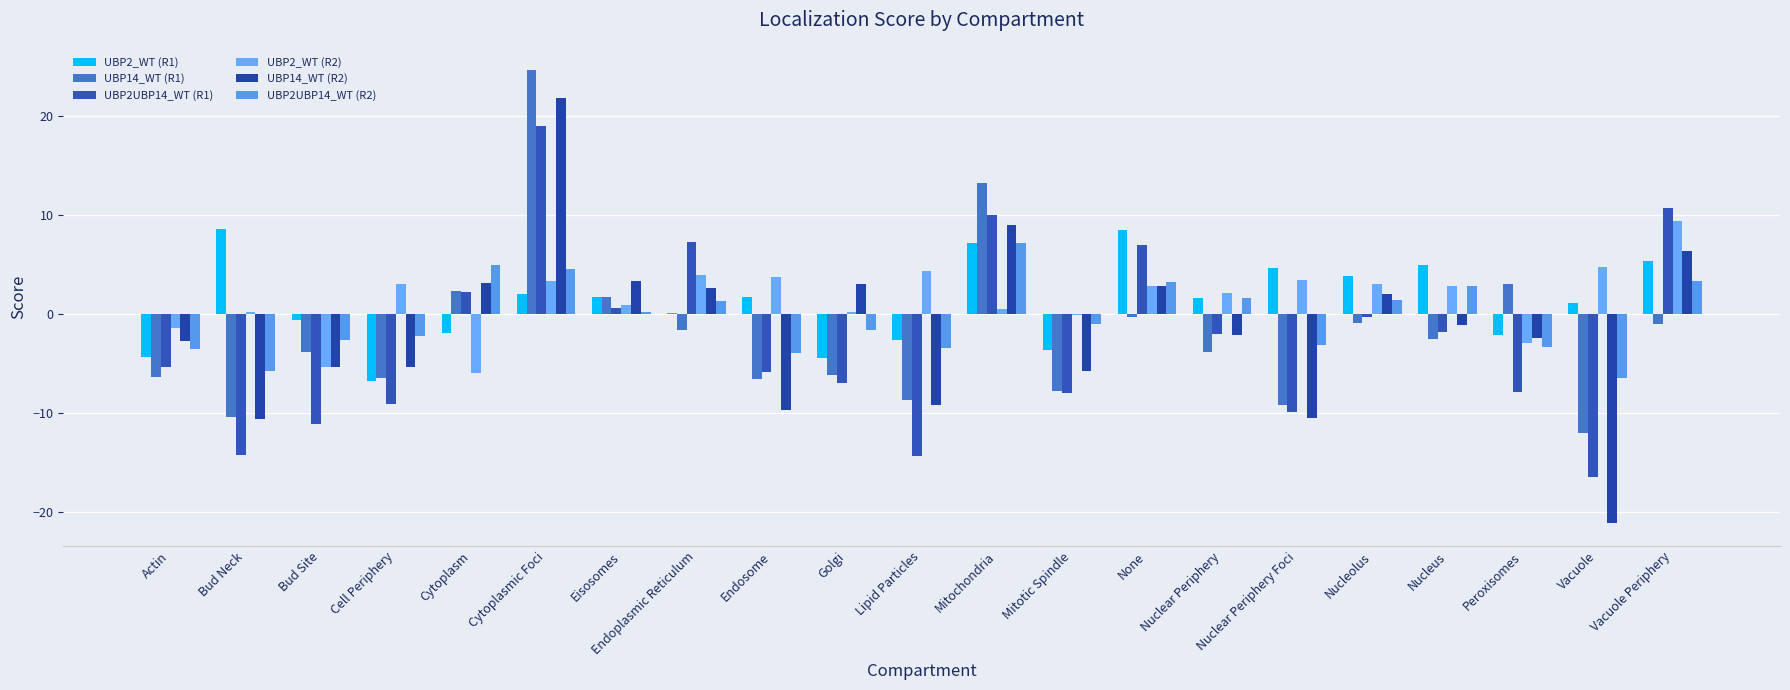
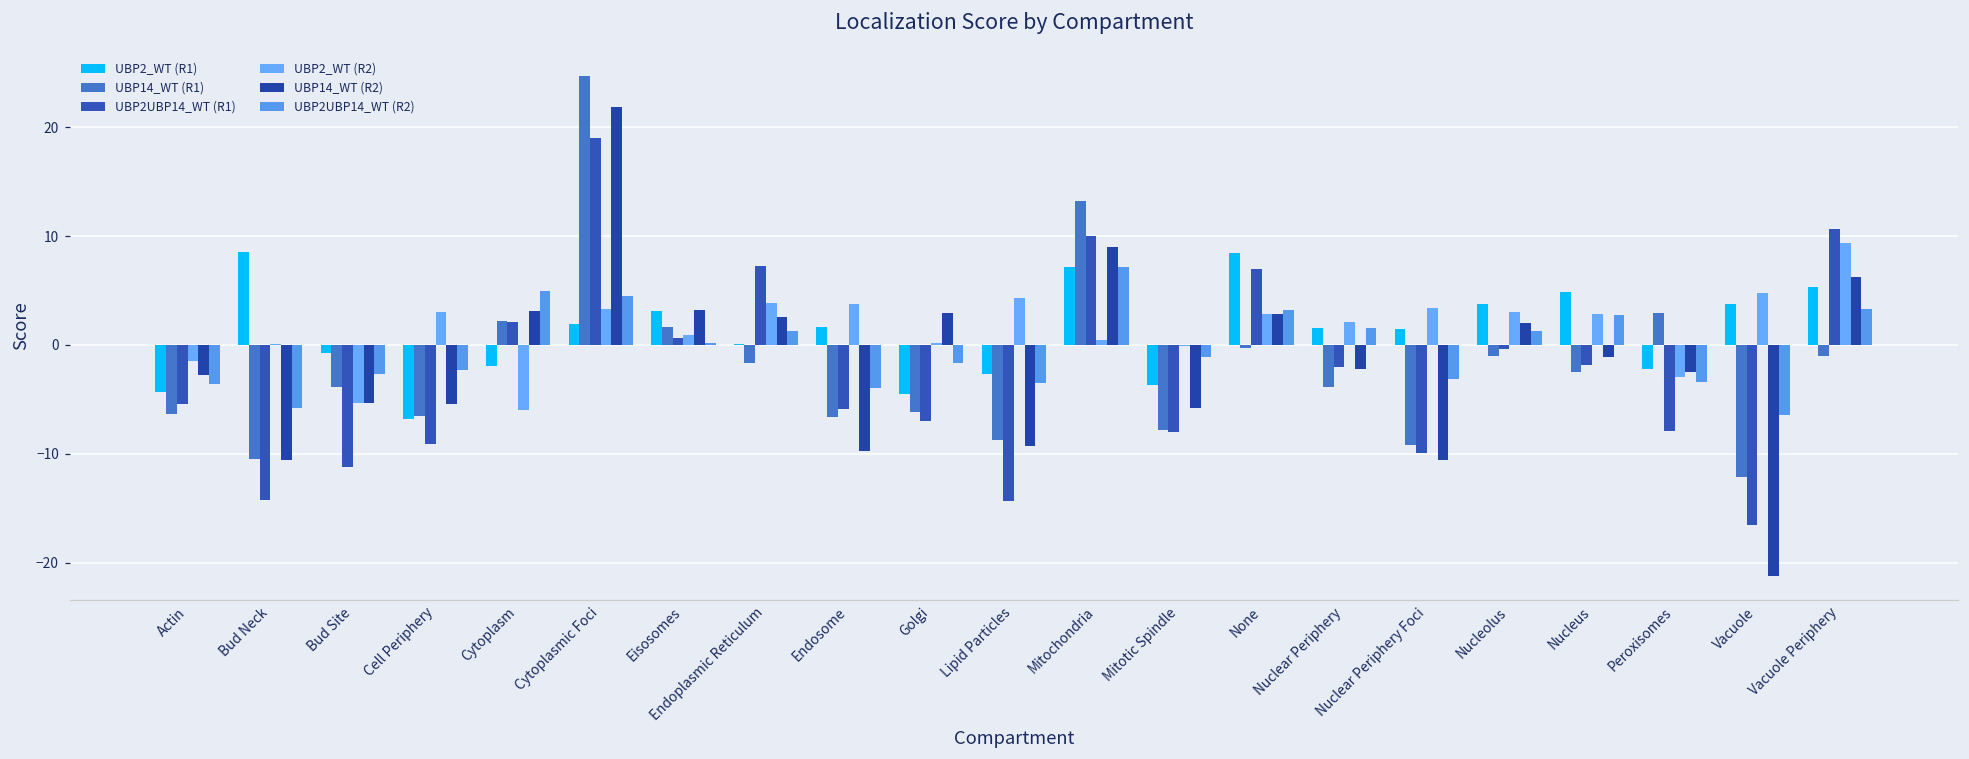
UBP2_WT (R1), Eisosomes: 2 -> 3
UBP2_WT (R1), Nuclear Periphery Foci: 5 -> 2
UBP2_WT (R1), Vacuole: 1 -> 4
